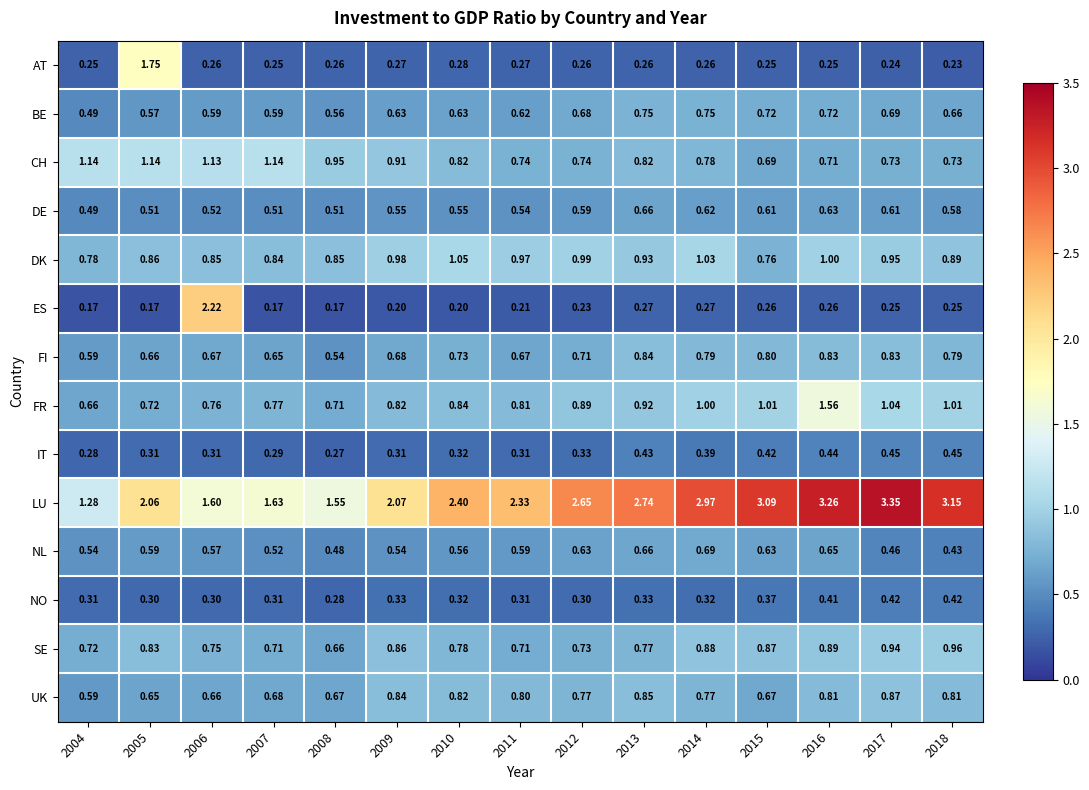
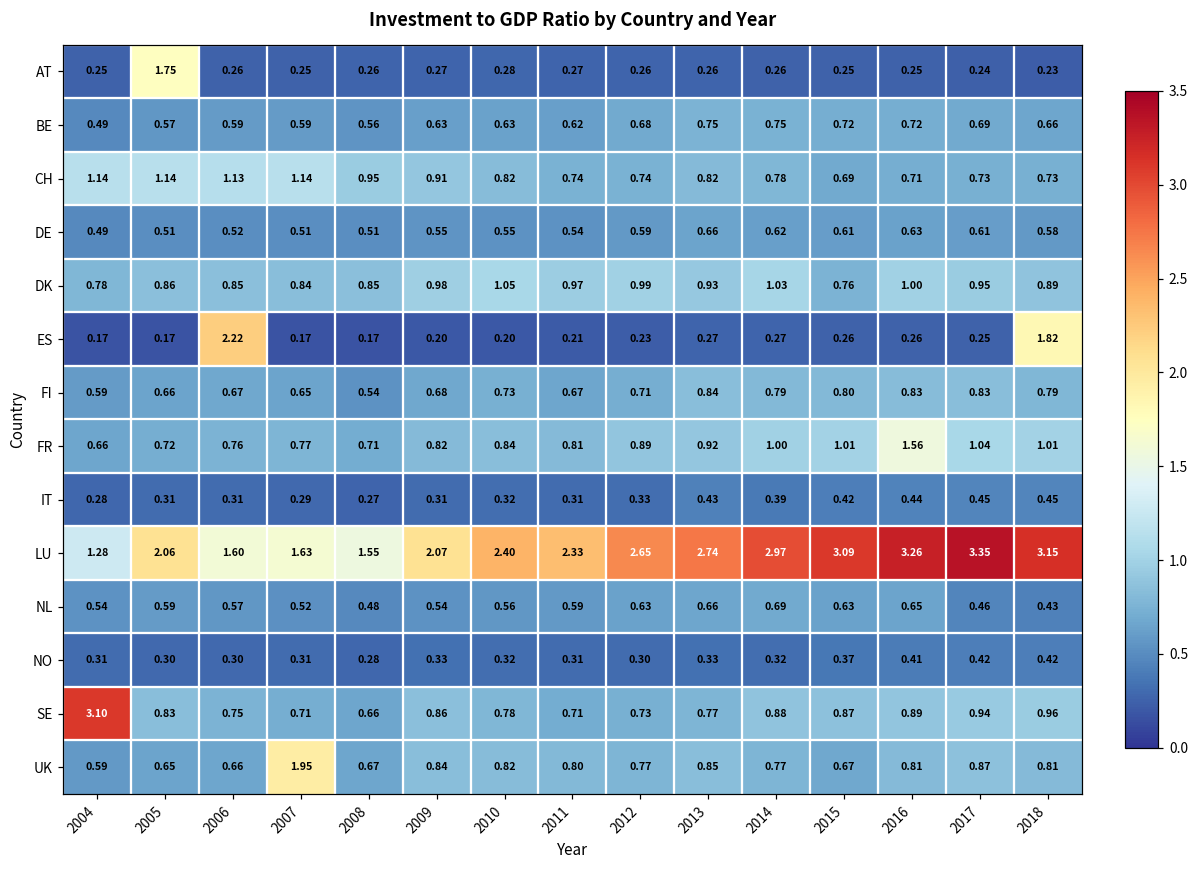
ES, 2018: 0.25 -> 1.82
SE, 2004: 0.72 -> 3.10
UK, 2007: 0.68 -> 1.95
